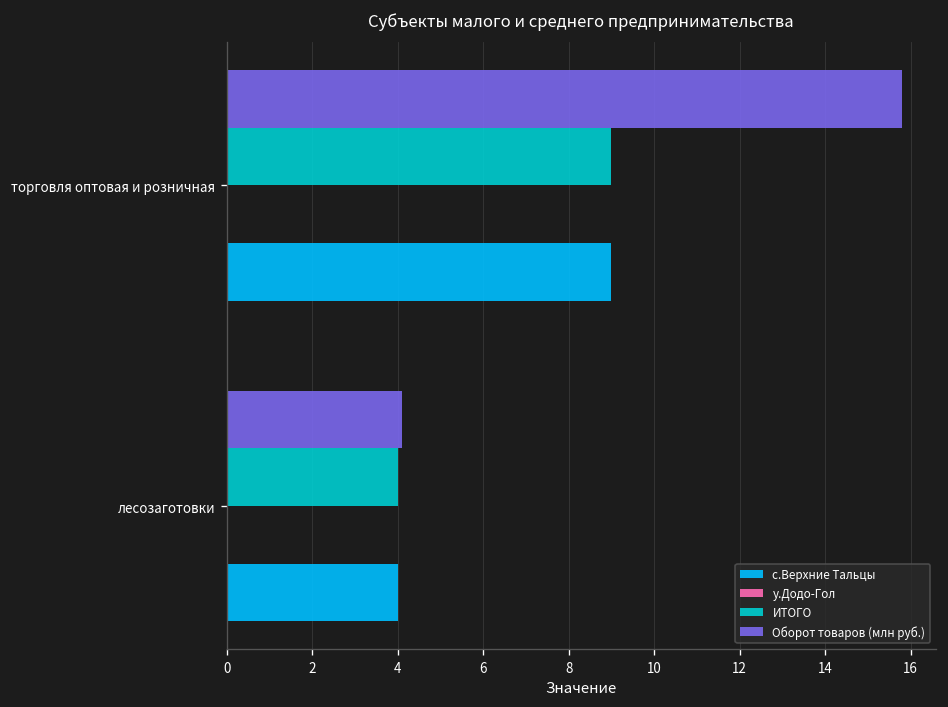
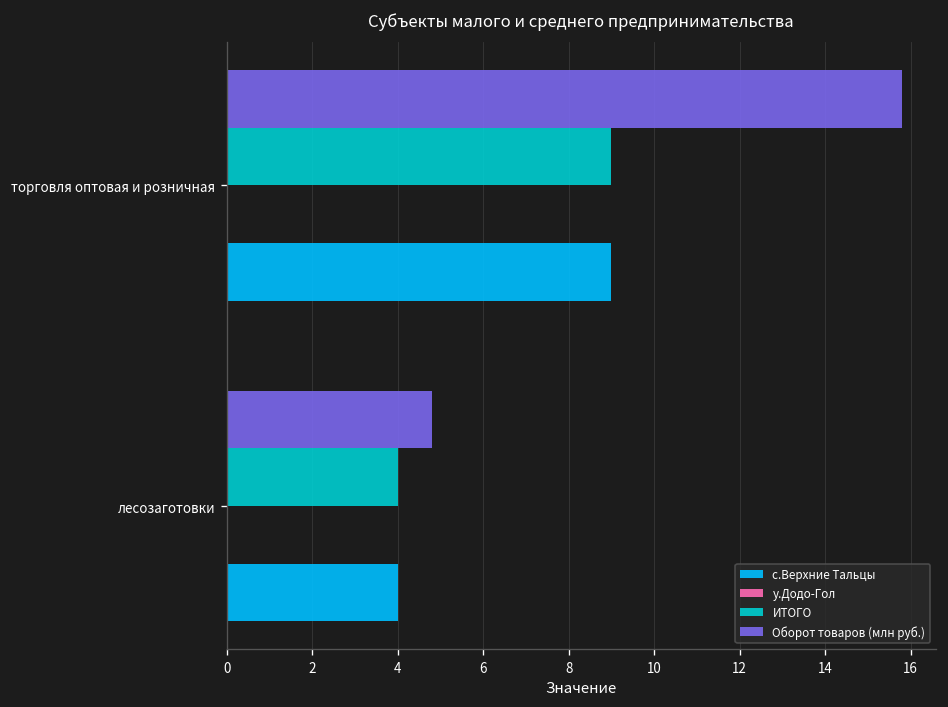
Оборот товаров (млн руб.), лесозаготовки: 4.1 -> 4.8
